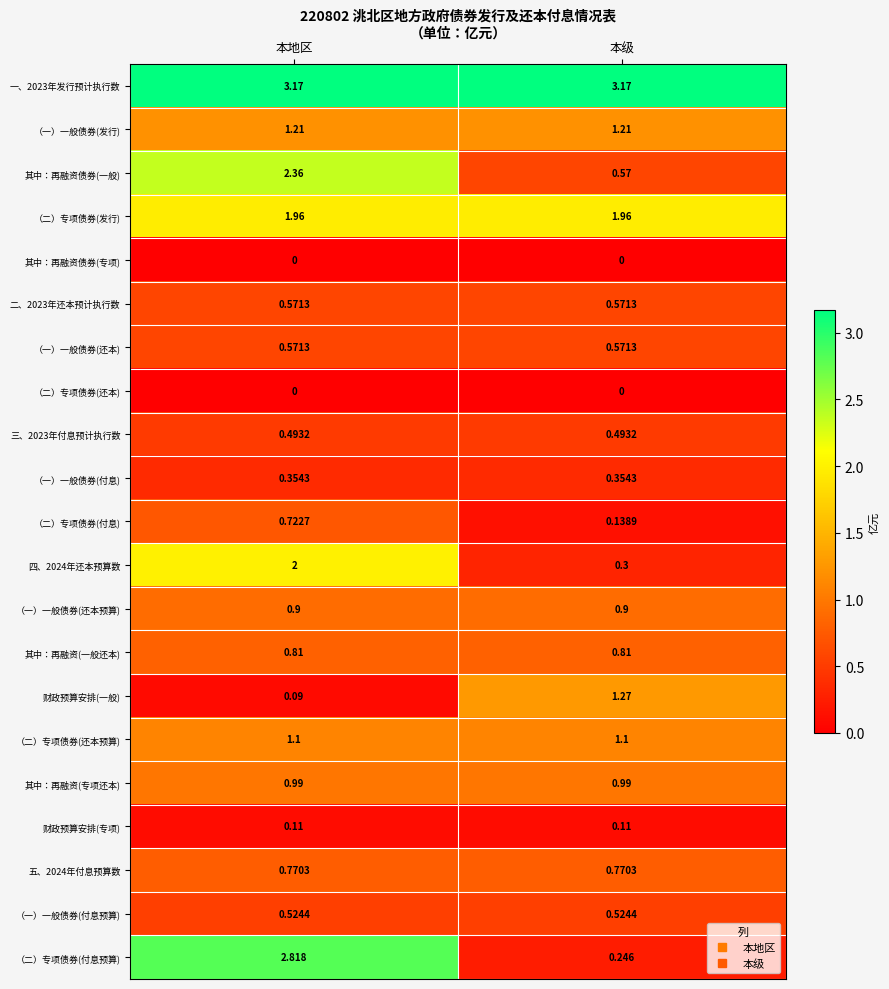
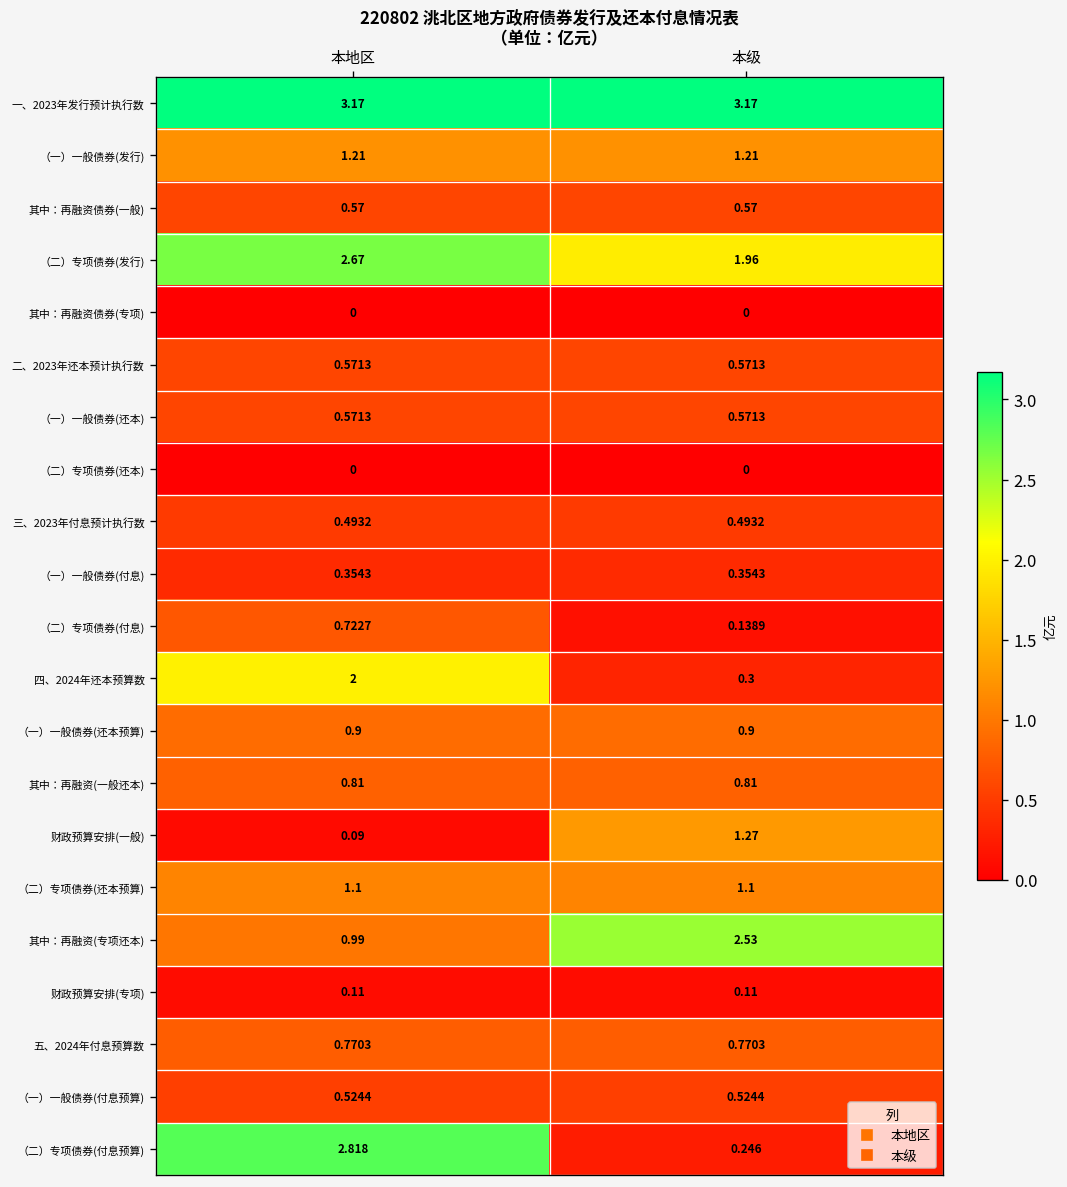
其中：再融资债券(一般), 本地区: 2.36 -> 0.57
（二）专项债券(发行), 本地区: 1.96 -> 2.67
其中：再融资(专项还本), 本级: 0.99 -> 2.53
